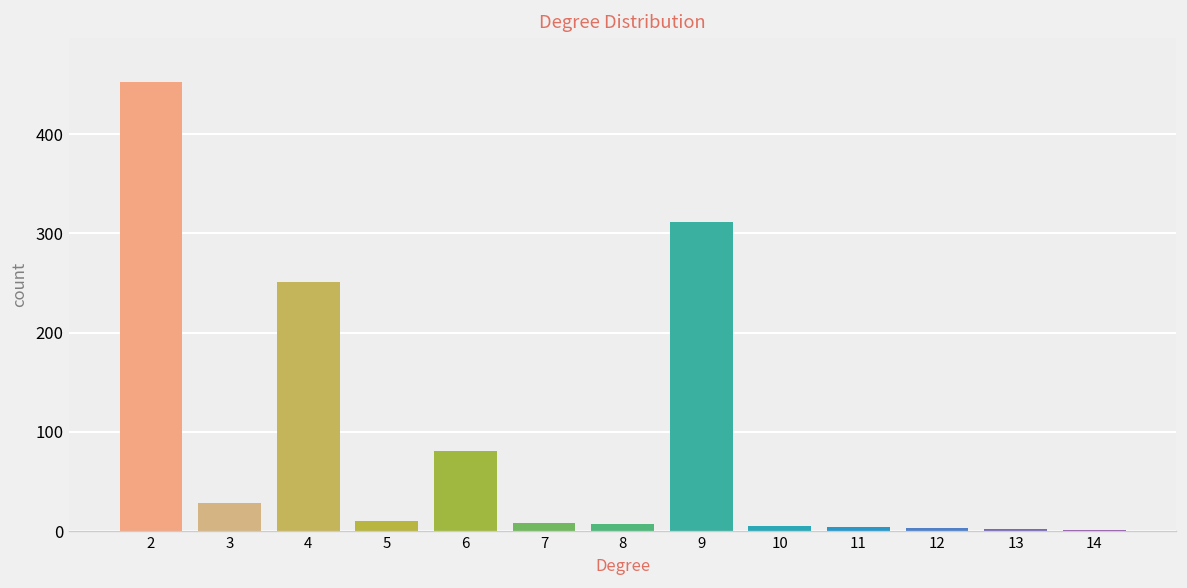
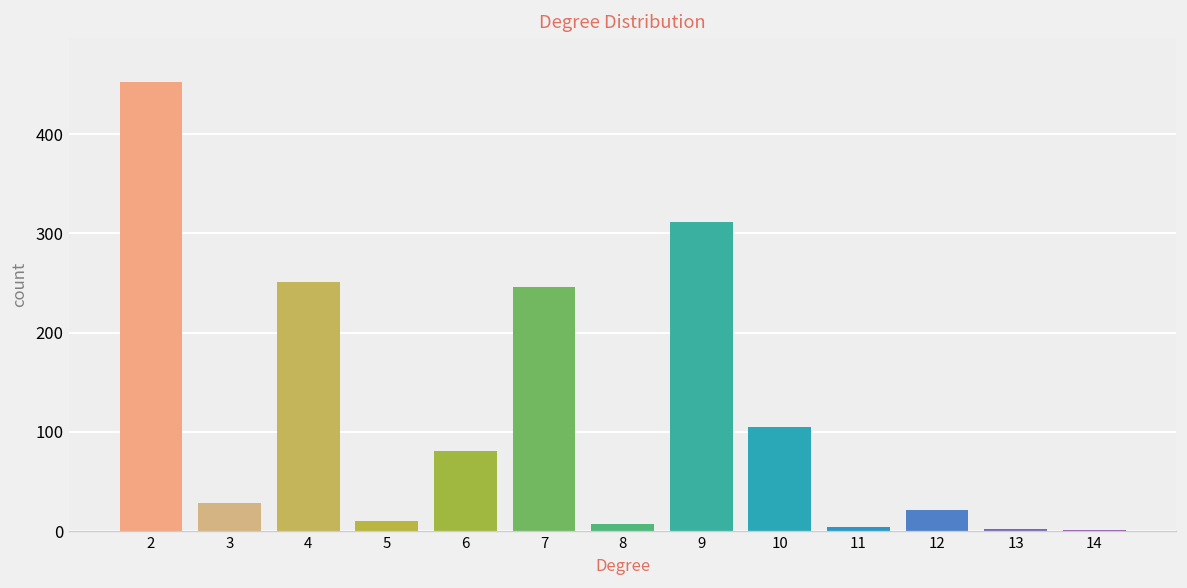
7: 10 -> 250
10: 10 -> 110
12: 0 -> 20
